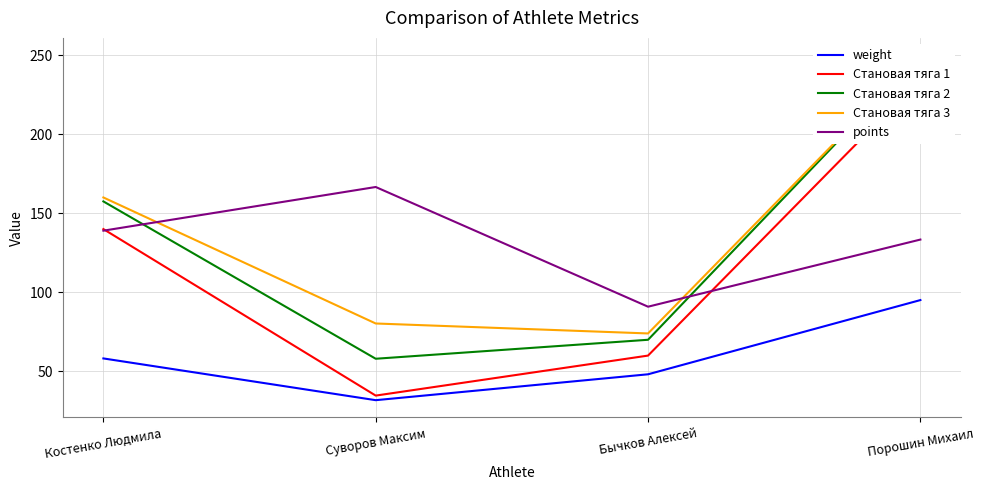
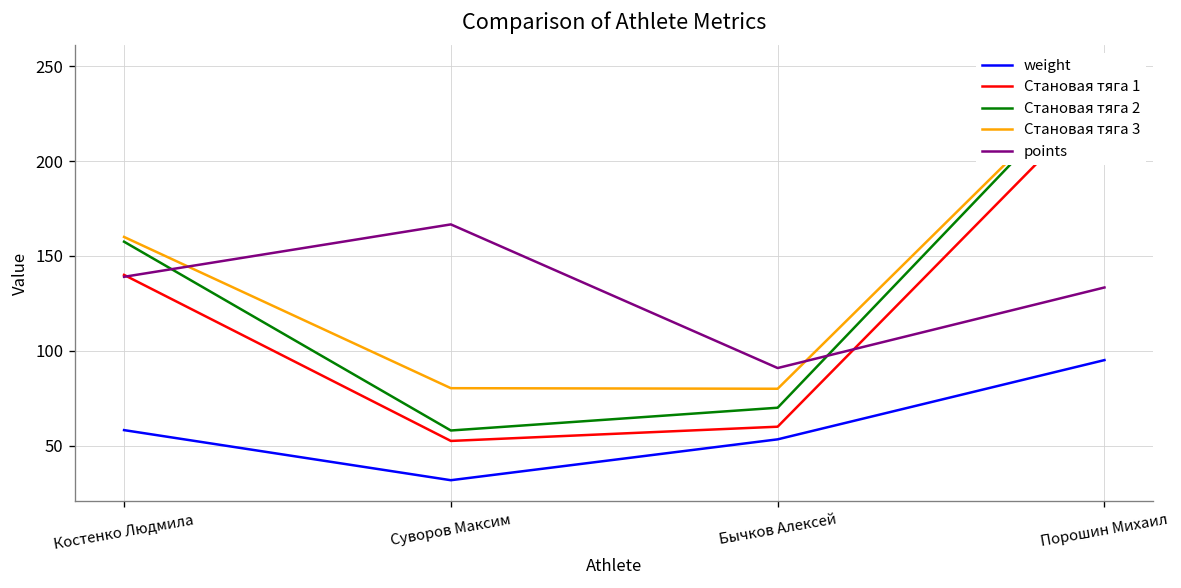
Становая тяга 1, Суворов Максим: 35 -> 53
weight, Бычков Алексей: 48 -> 53
Становая тяга 3, Бычков Алексей: 74 -> 80
